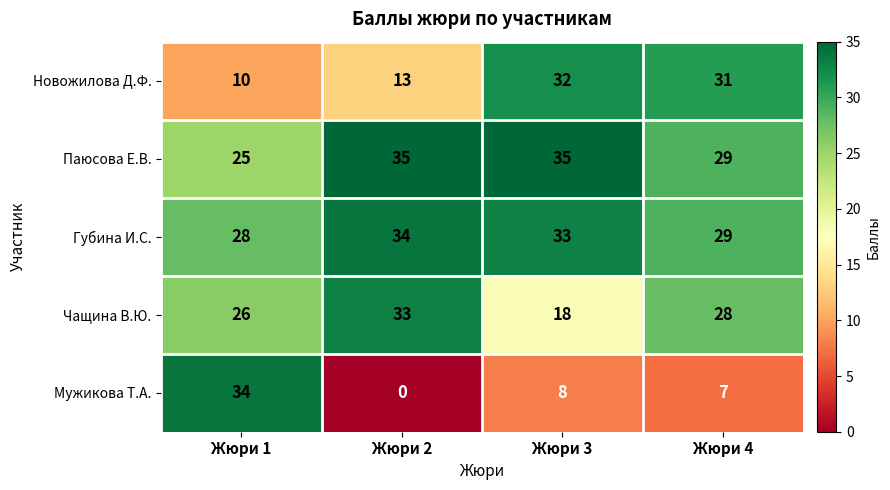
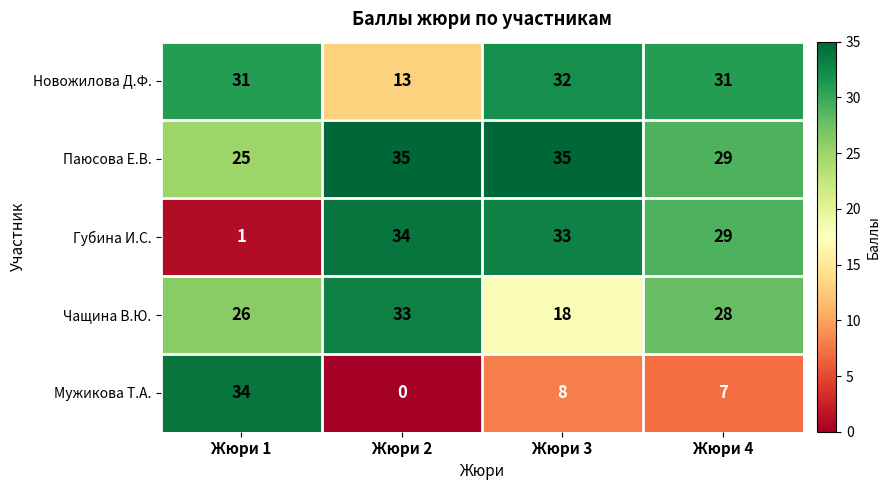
Новожилова Д.Ф., Жюри 1: 10 -> 31
Губина И.С., Жюри 1: 28 -> 1
